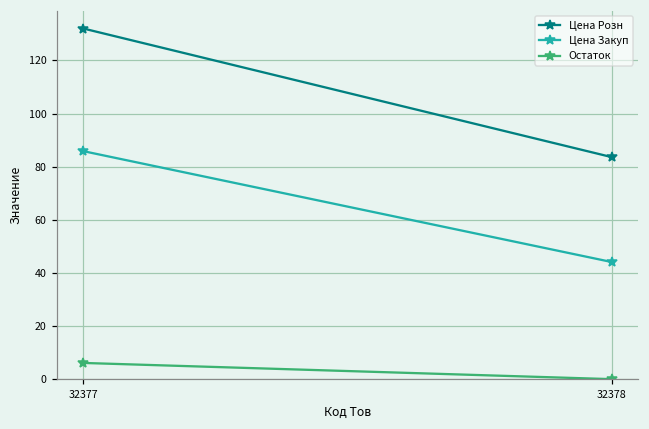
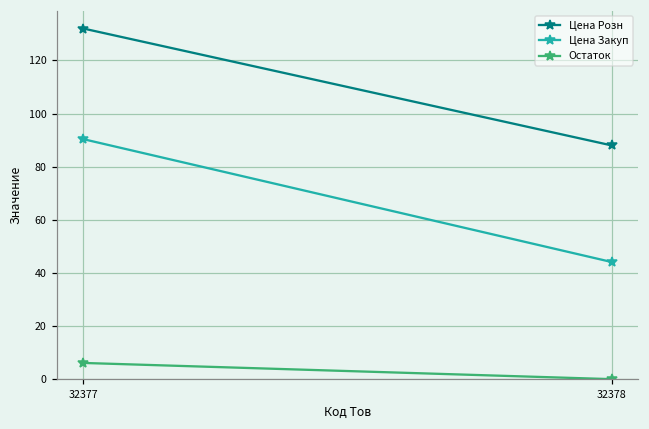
Цена Закуп, 32377: 86 -> 90
Цена Розн, 32378: 84 -> 88
